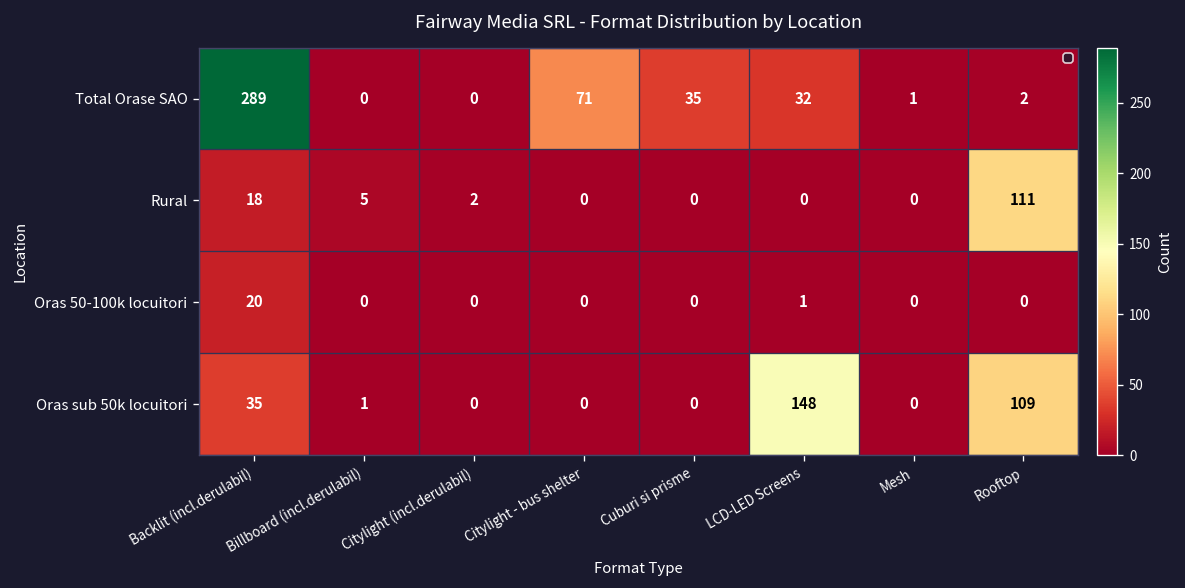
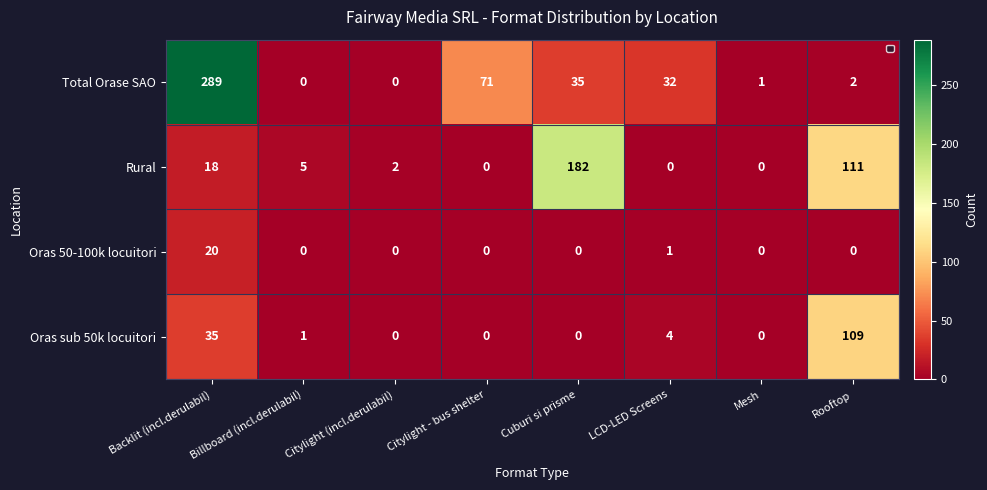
Rural, Cuburi si prisme: 0 -> 182
Oras sub 50k locuitori, LCD-LED Screens: 148 -> 4
